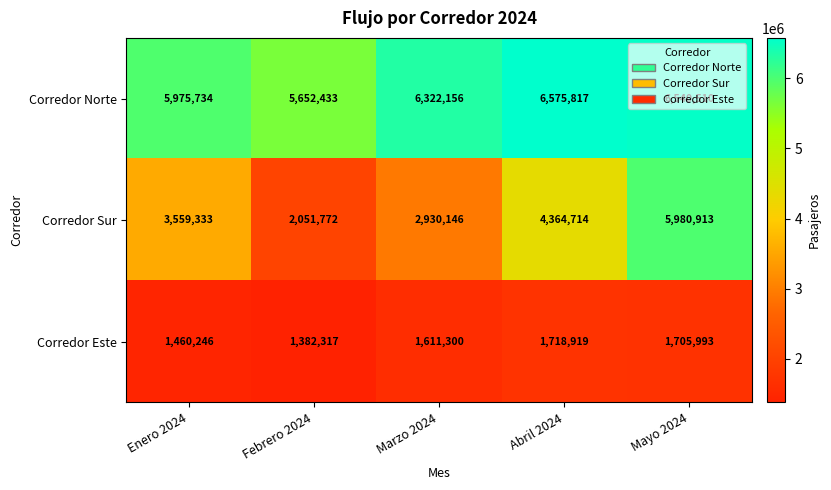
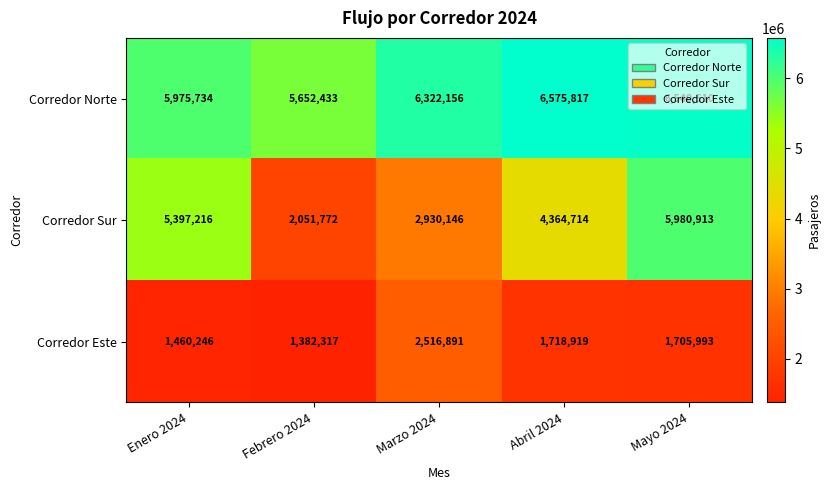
Corredor Sur, Enero 2024: 3,559,333 -> 5,397,216
Corredor Este, Marzo 2024: 1,611,300 -> 2,516,891
